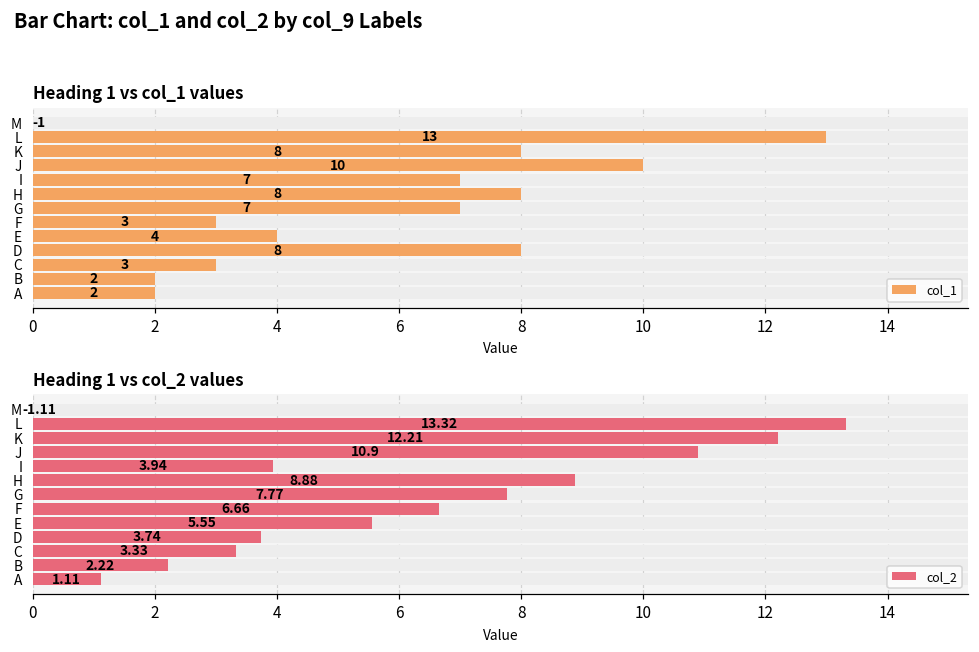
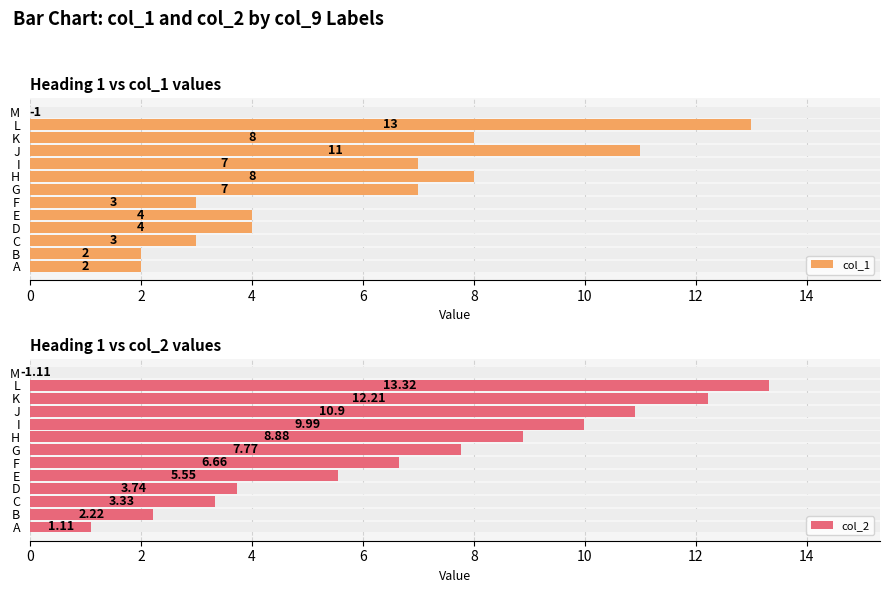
Heading 1 vs col_1 values, col_1, J: 10 -> 11
Heading 1 vs col_1 values, col_1, D: 8 -> 4
Heading 1 vs col_2 values, col_2, I: 3.94 -> 9.99
